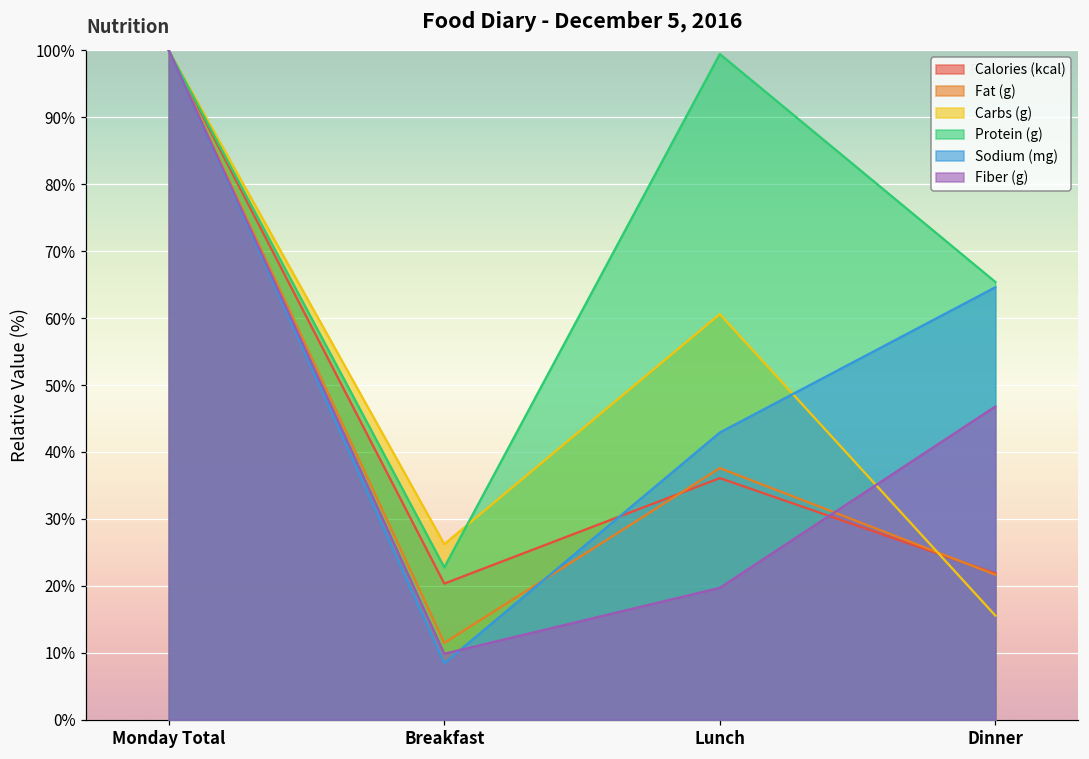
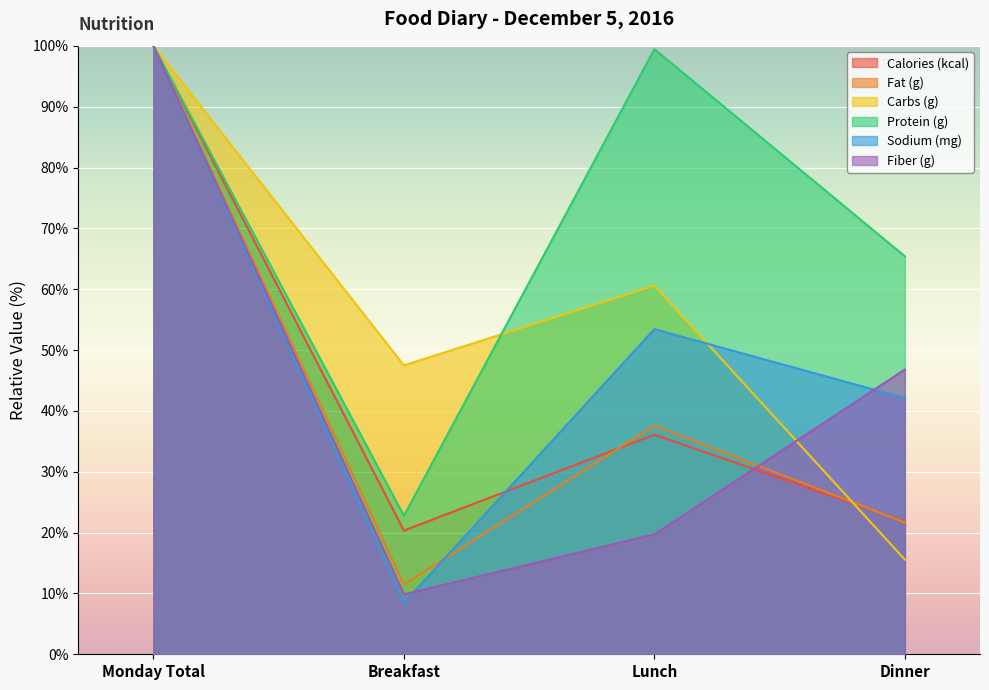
Carbs (g), Breakfast: 26% -> 47%
Sodium (mg), Lunch: 43% -> 53%
Sodium (mg), Dinner: 65% -> 42%
